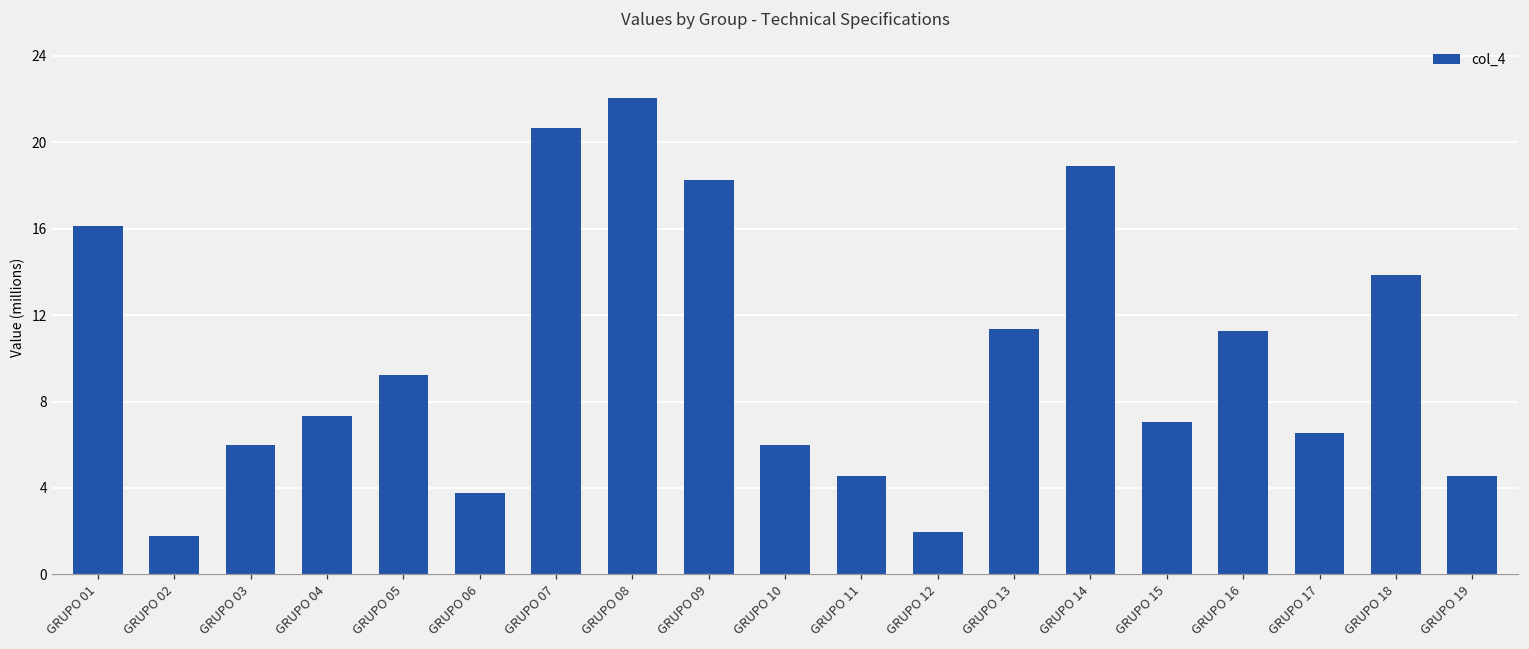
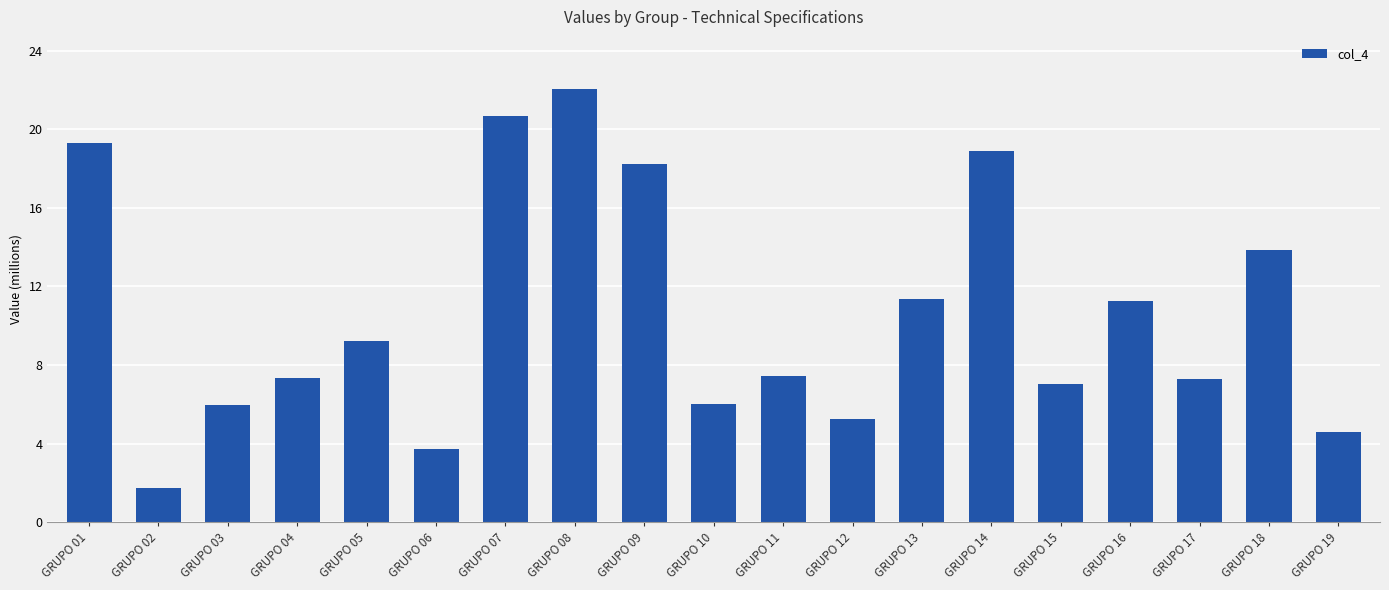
GRUPO 01: 16.1 -> 19.3
GRUPO 11: 4.5 -> 7.5
GRUPO 12: 2.0 -> 5.3
GRUPO 17: 6.5 -> 7.3
